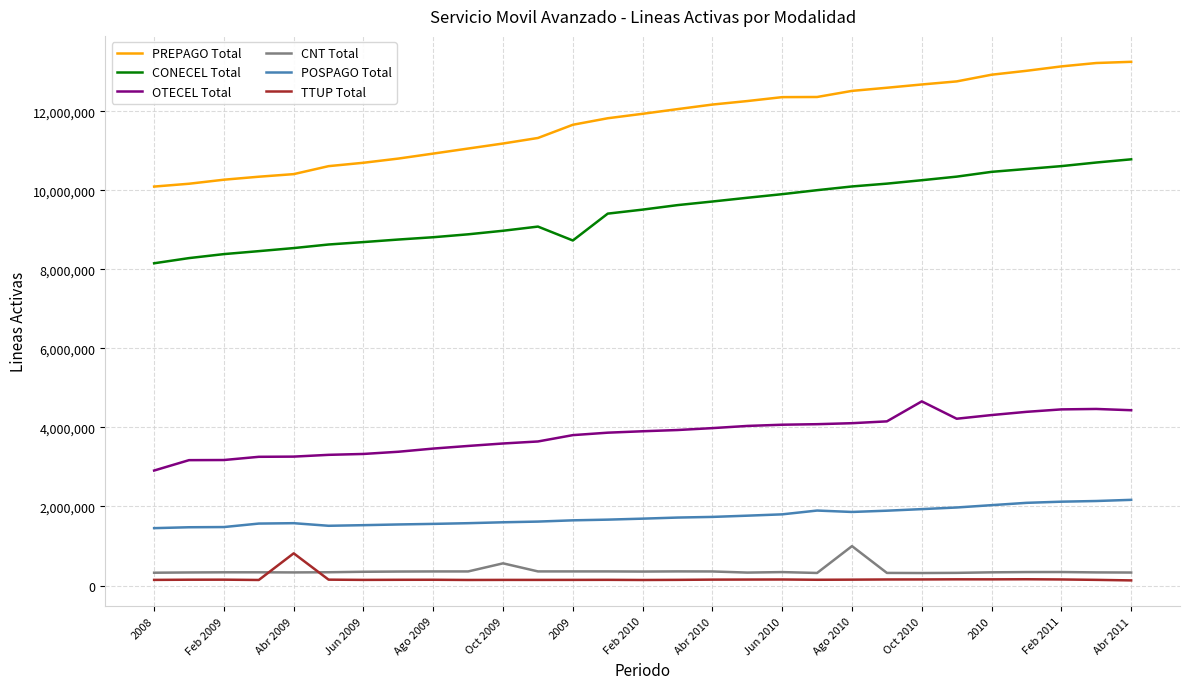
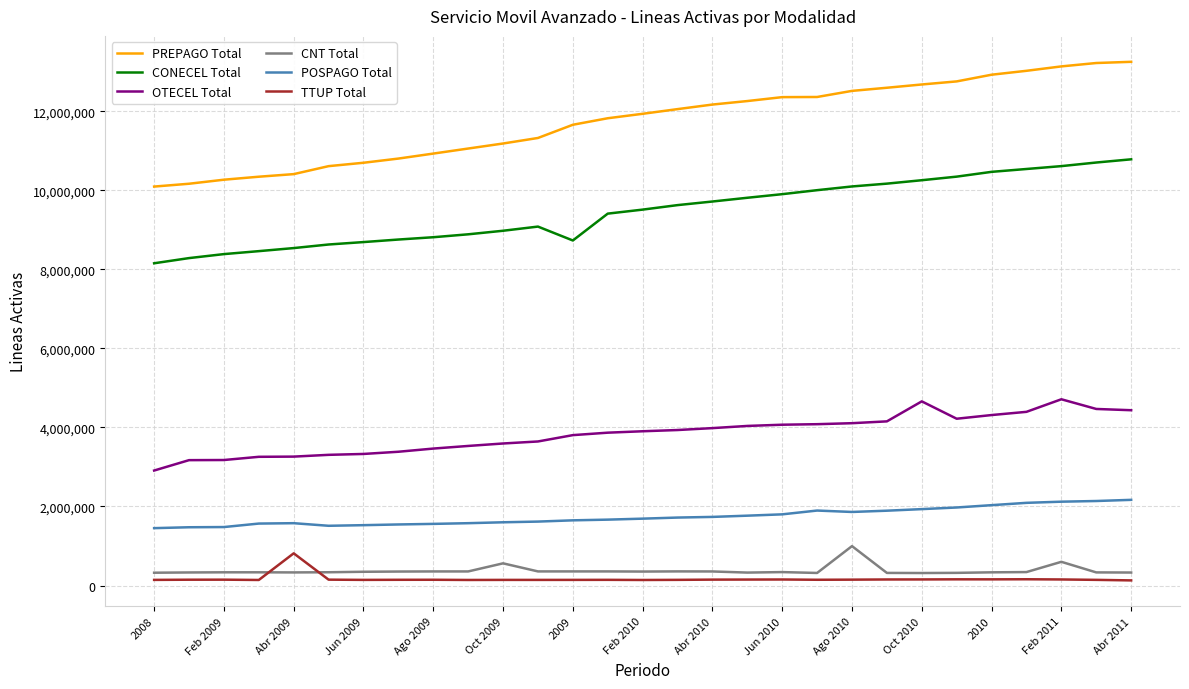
OTECEL Total, Feb 2011: 4,500,000 -> 4,700,000
CNT Total, Feb 2011: 300,000 -> 600,000
